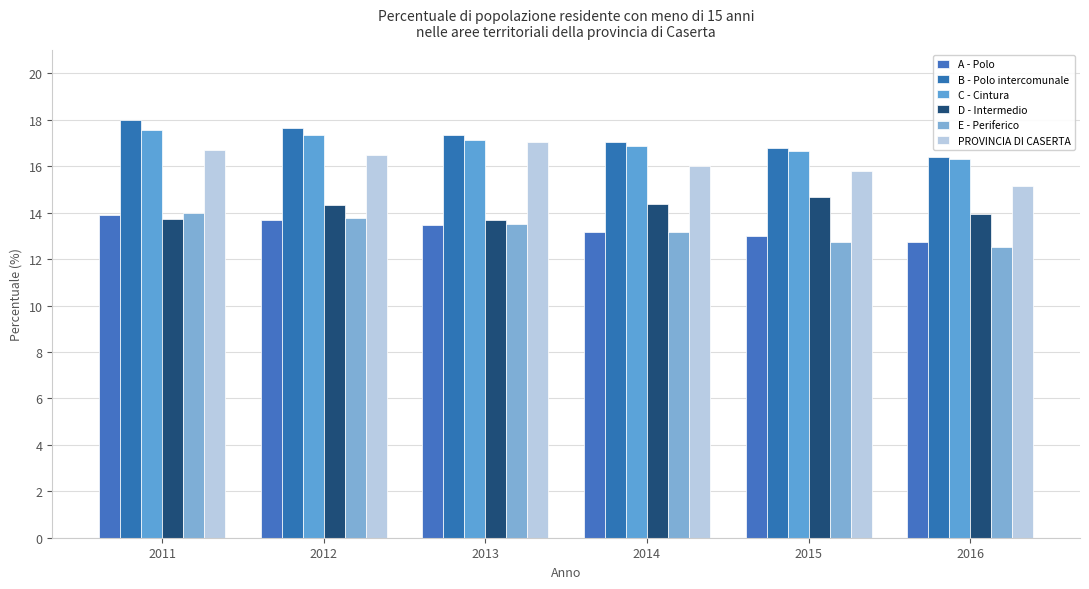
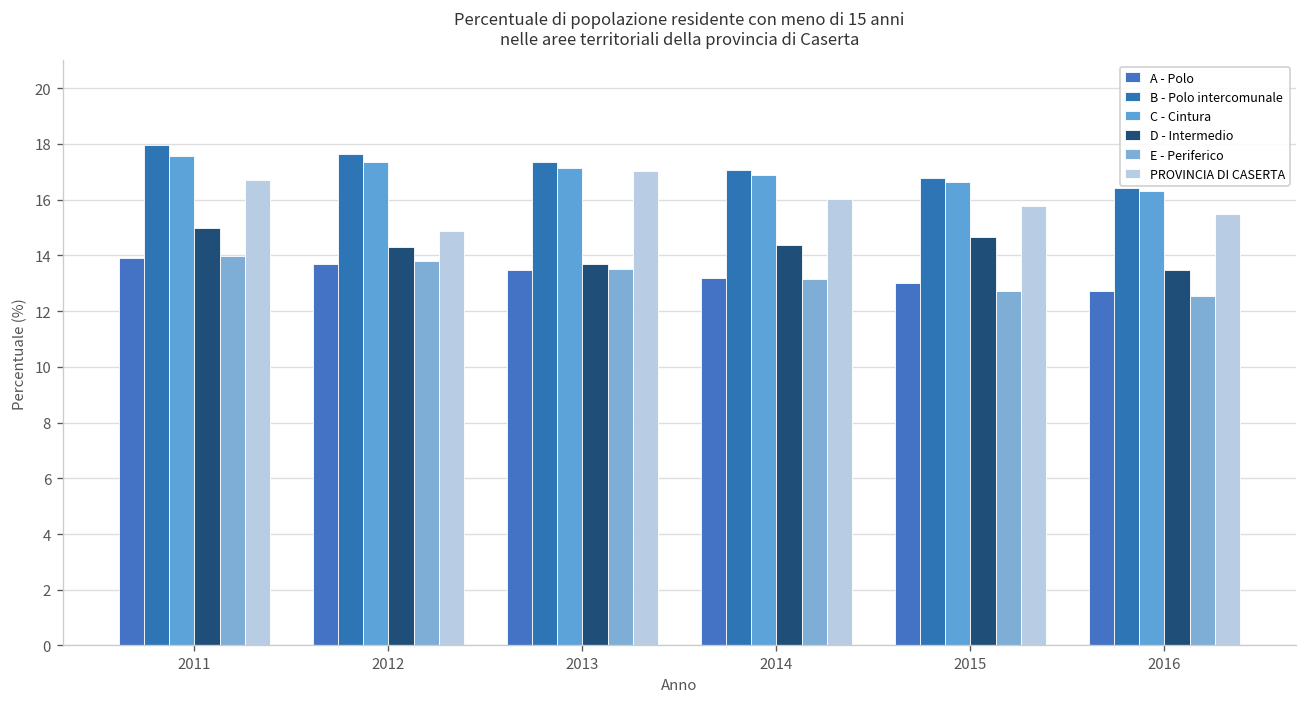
D - Intermedio, 2011: 13.7 -> 15.0
PROVINCIA DI CASERTA, 2012: 16.5 -> 14.9
D - Intermedio, 2016: 13.9 -> 13.5
PROVINCIA DI CASERTA, 2016: 15.1 -> 15.5
